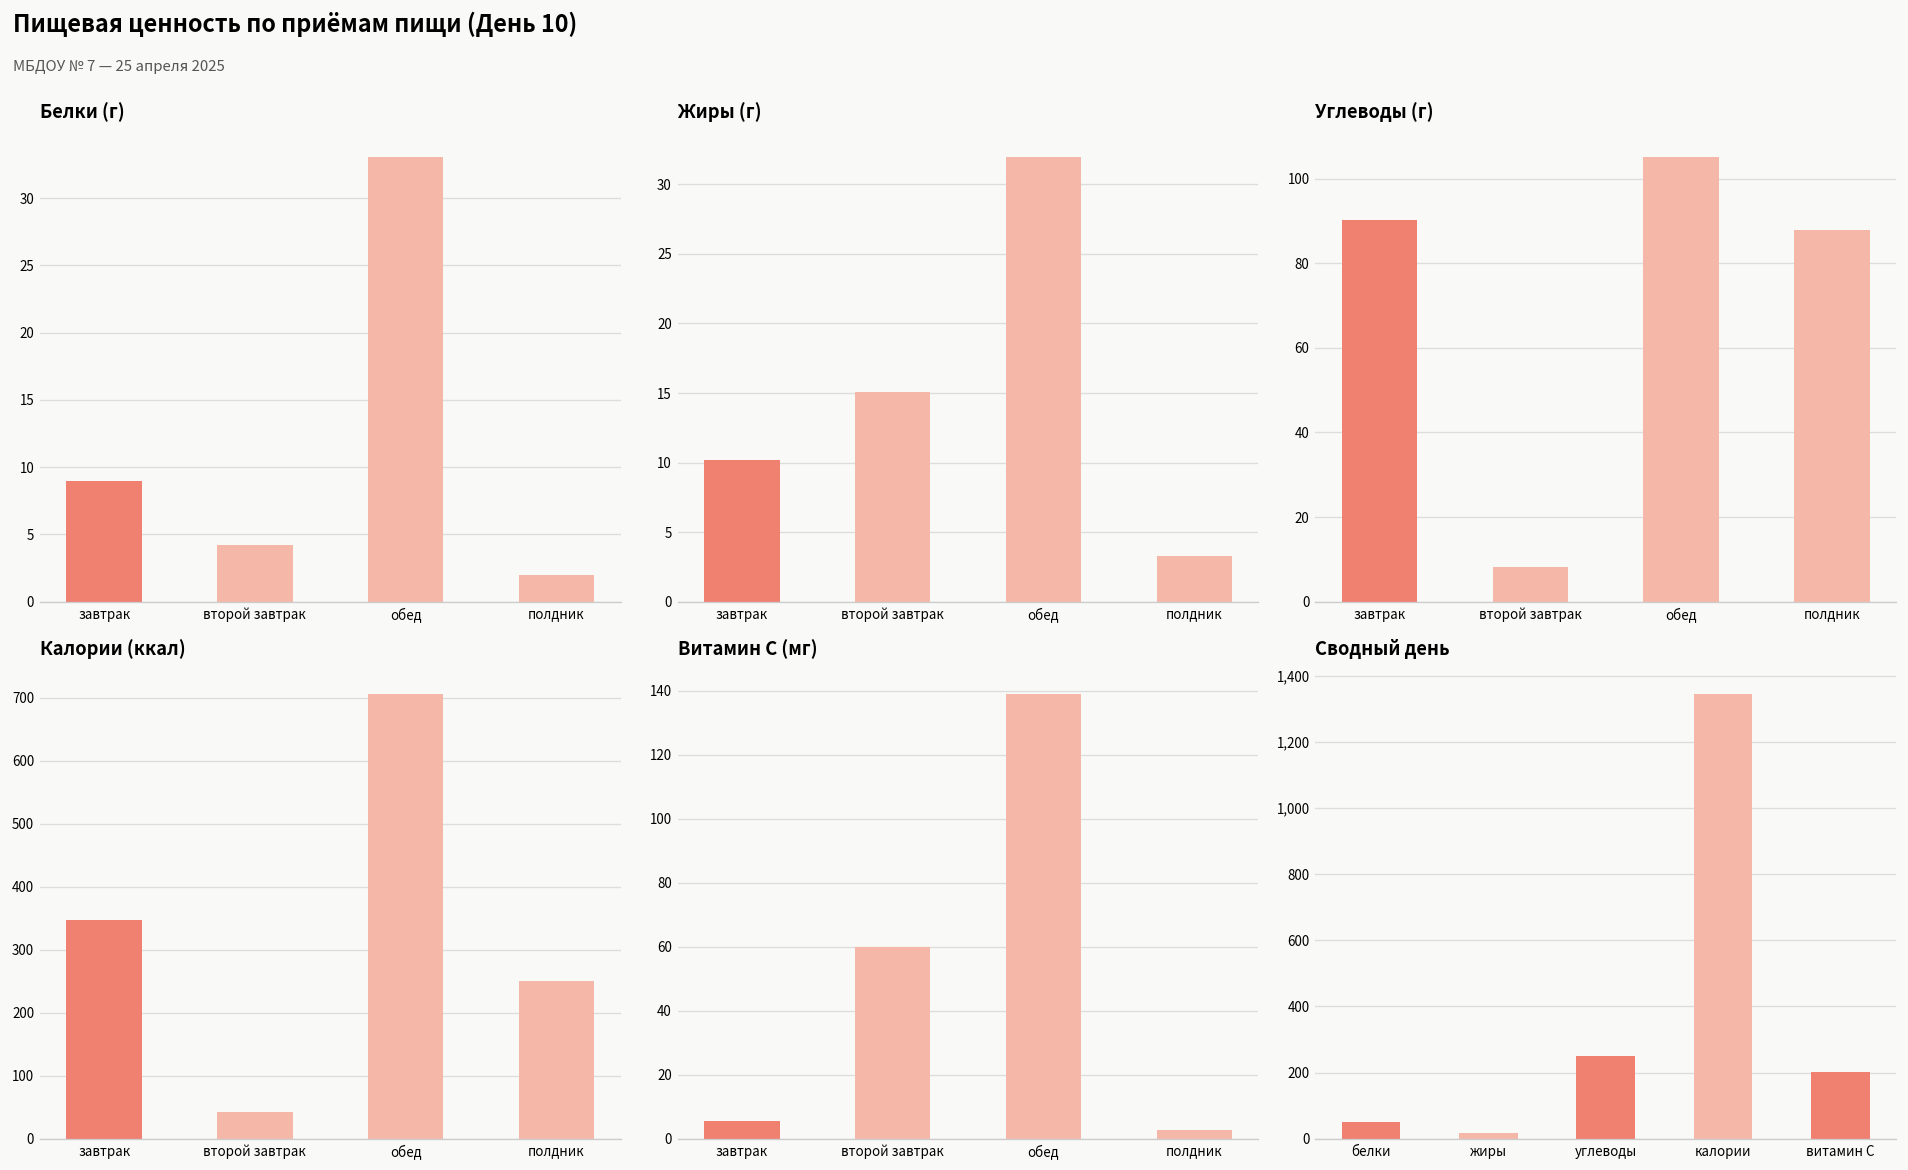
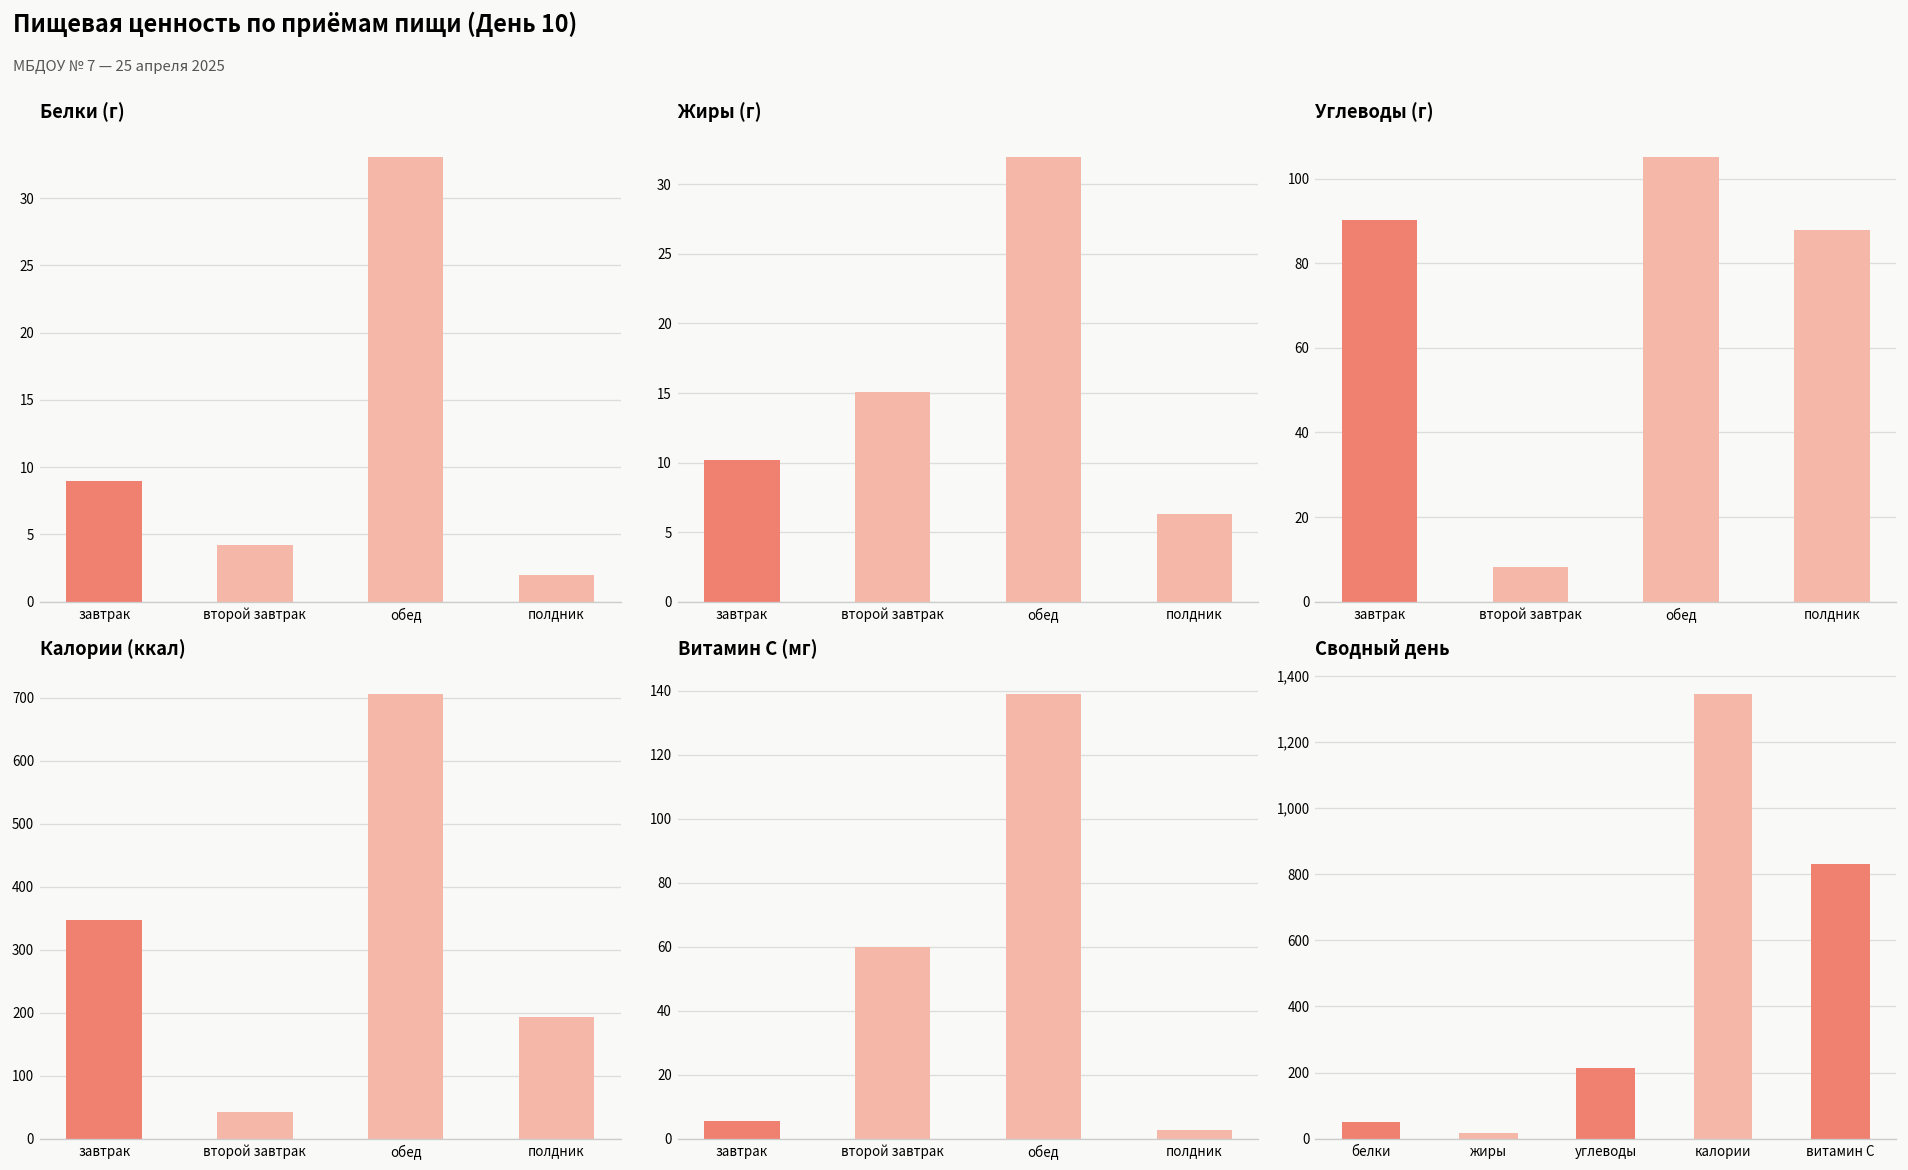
Жиры (г), полдник: 3.3 -> 6.3
Калории (ккал), полдник: 250 -> 190
Сводный день, углеводы: 250 -> 210
Сводный день, витамин С: 200 -> 830
